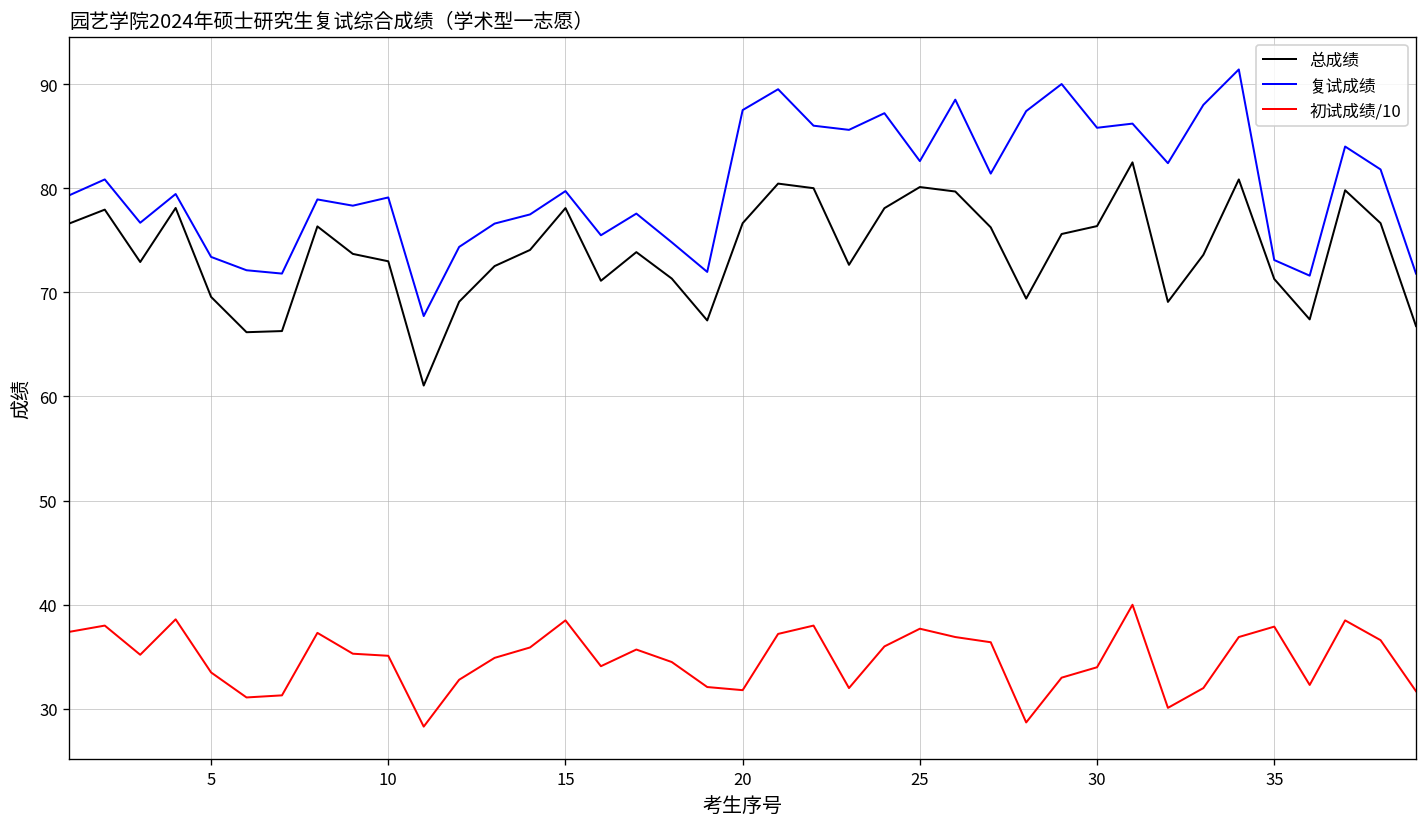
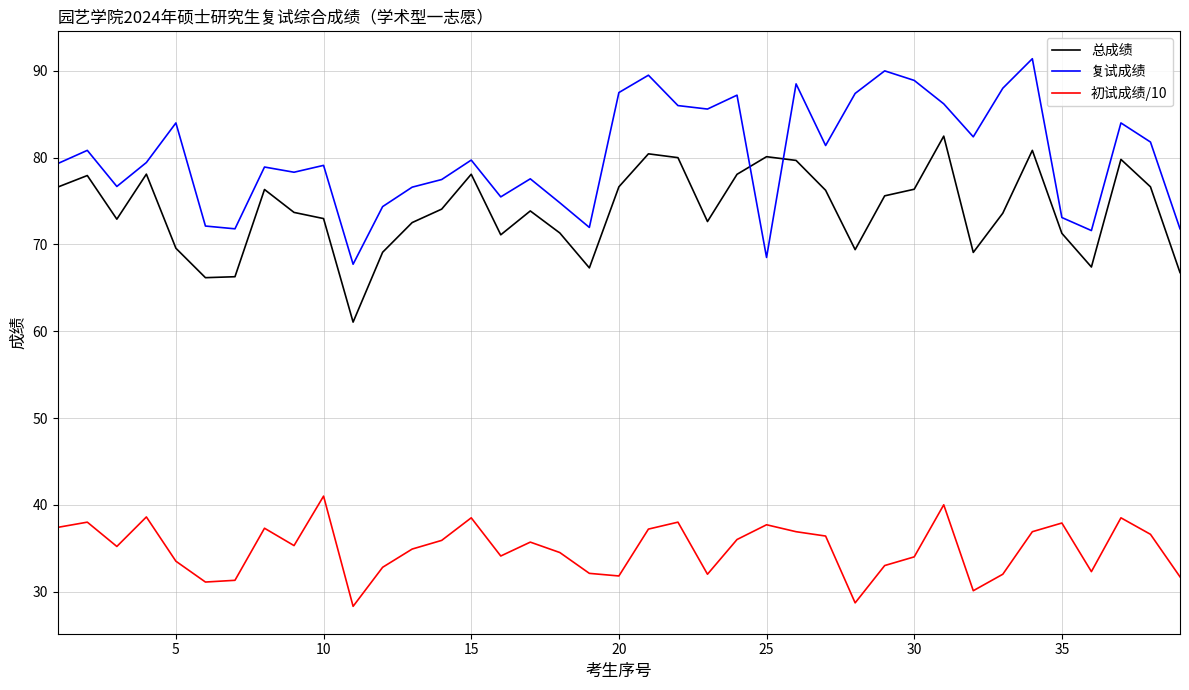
复试成绩, 5: 73 -> 84
初试成绩/10, 10: 35 -> 41
复试成绩, 25: 83 -> 69
复试成绩, 30: 86 -> 89
